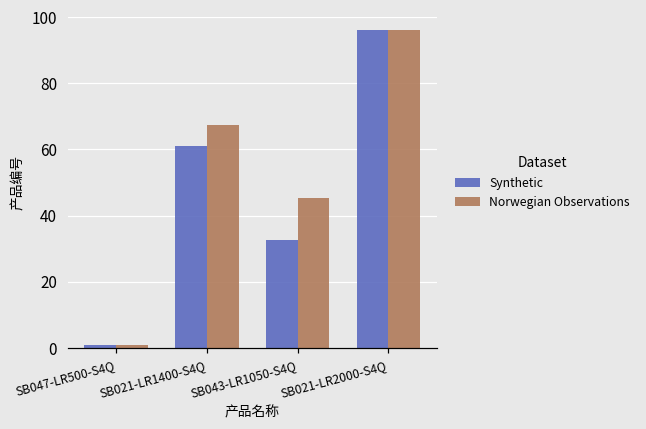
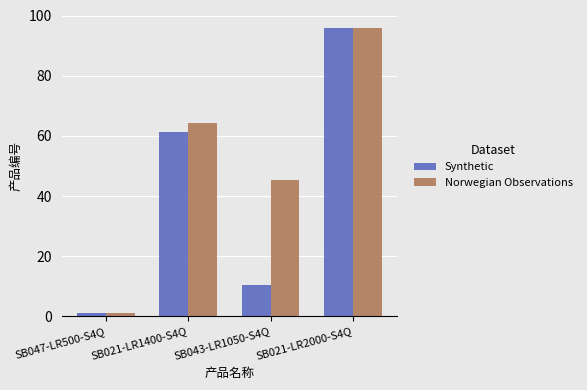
Norwegian Observations, SB021-LR1400-S4Q: 68 -> 64
Synthetic, SB043-LR1050-S4Q: 33 -> 11
